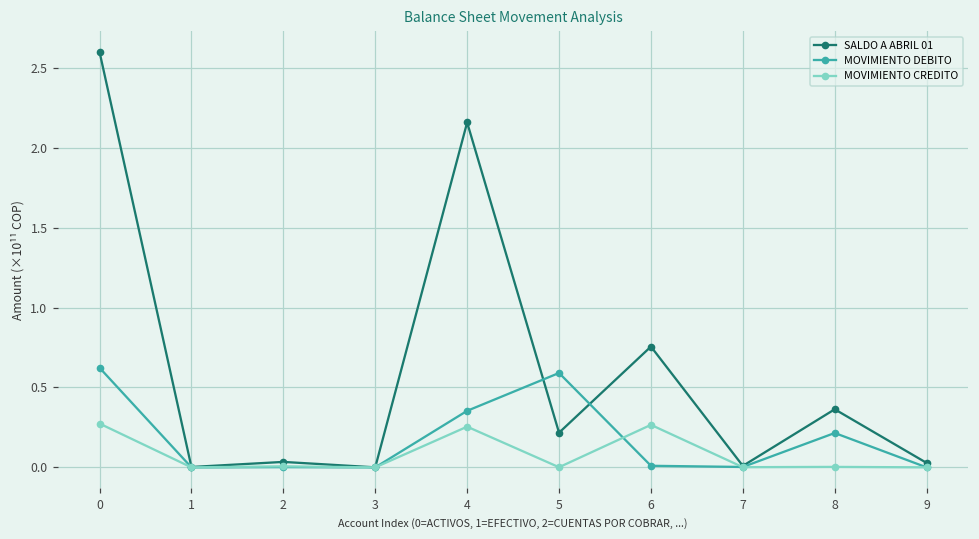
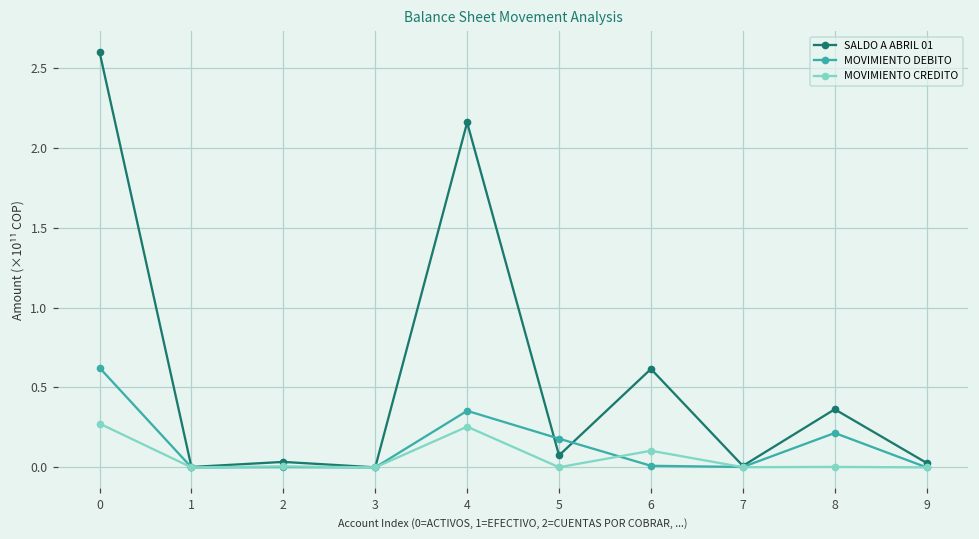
SALDO A ABRIL 01, 5: 0.22 -> 0.07
MOVIMIENTO DEBITO, 5: 0.59 -> 0.18
SALDO A ABRIL 01, 6: 0.76 -> 0.62
MOVIMIENTO CREDITO, 6: 0.27 -> 0.10
